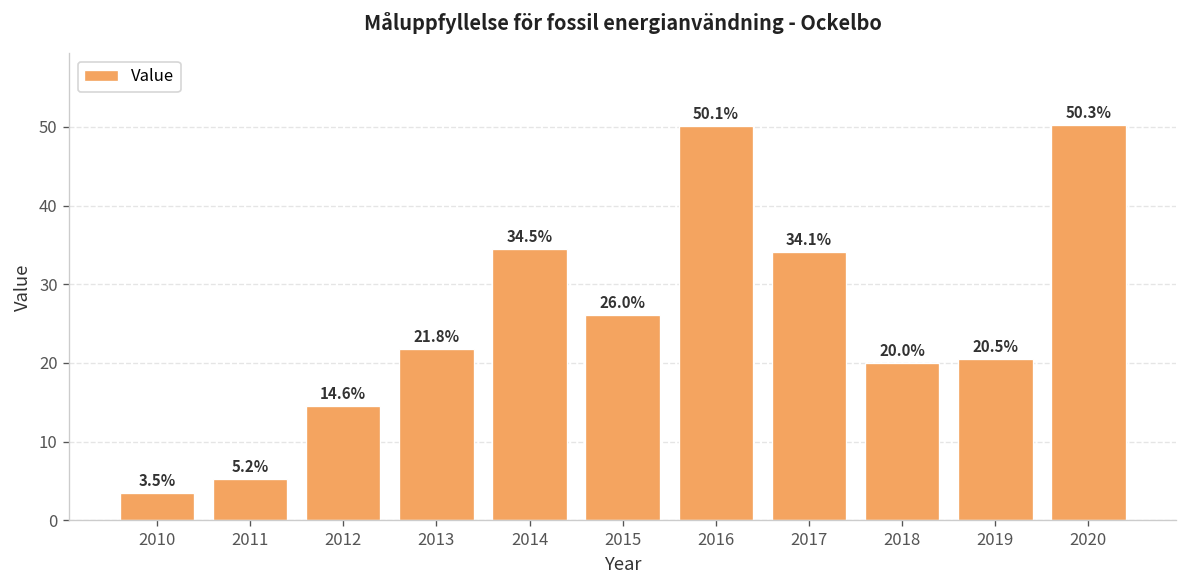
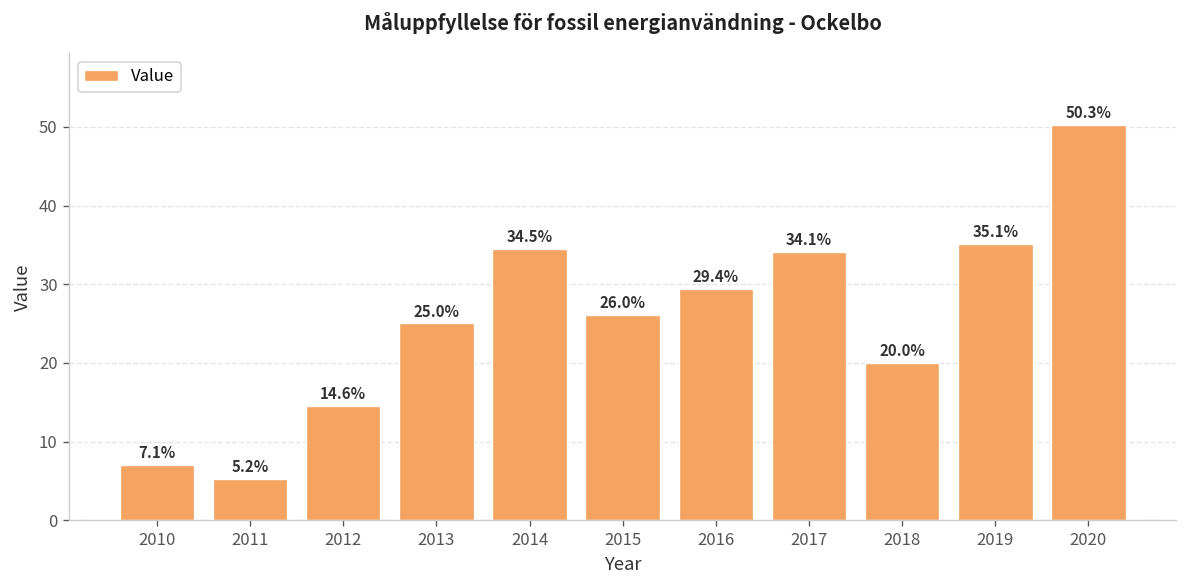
2010: 3.5% -> 7.1%
2013: 21.8% -> 25.0%
2016: 50.1% -> 29.4%
2019: 20.5% -> 35.1%
